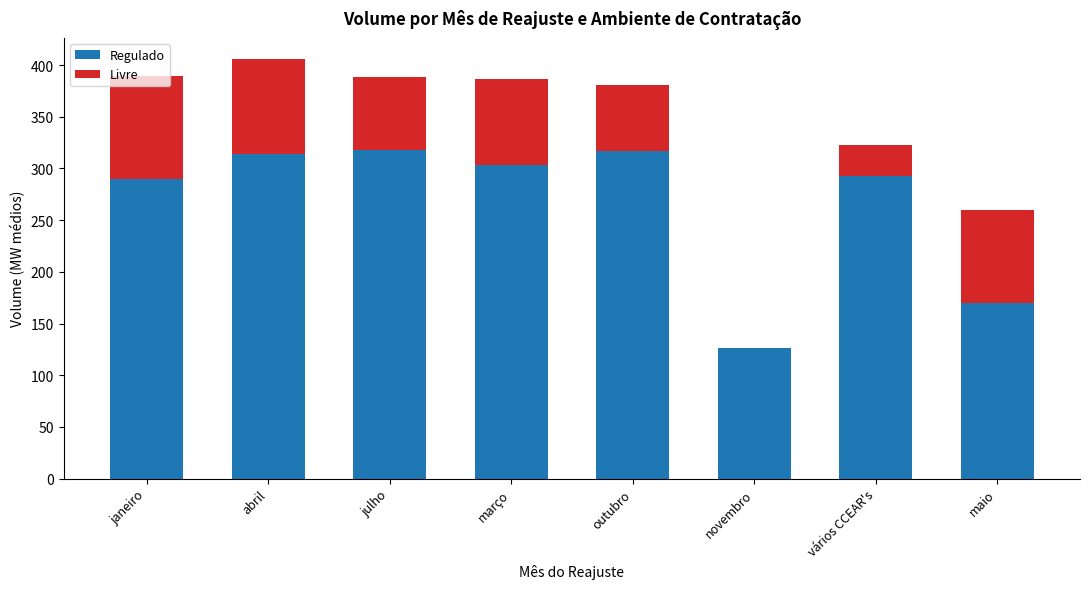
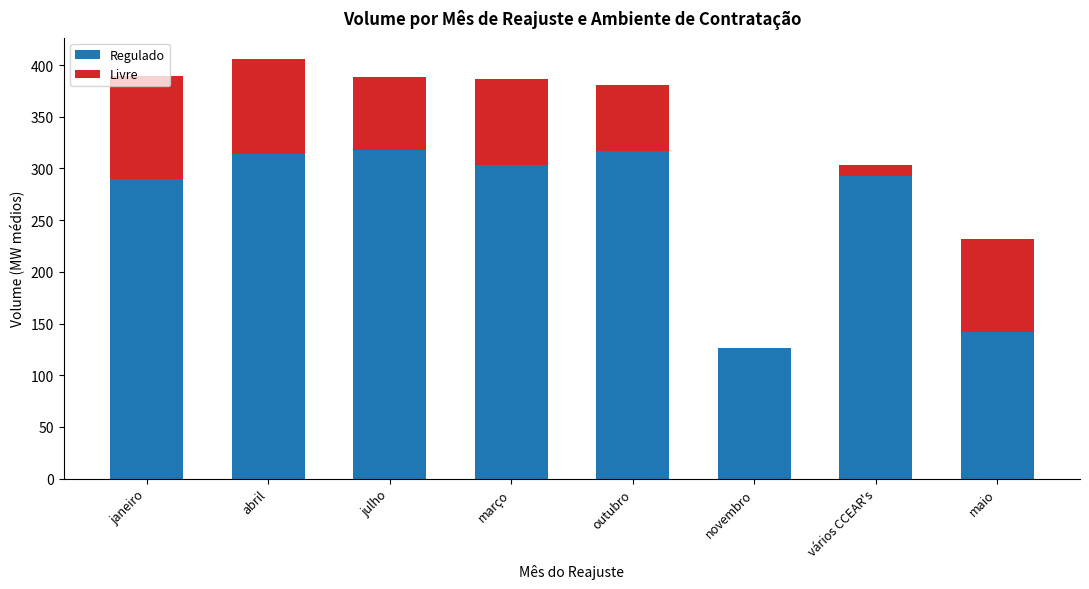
Livre, vários CCEAR's: 30 -> 11
Regulado, maio: 170 -> 142
